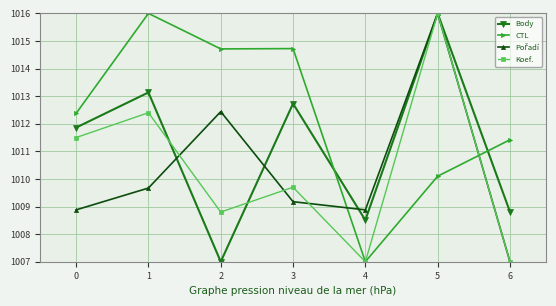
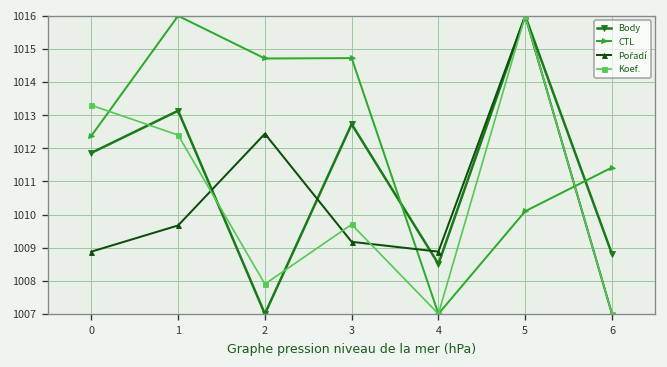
Koef., 0: 1011.5 -> 1013.3
Koef., 2: 1008.8 -> 1007.9
